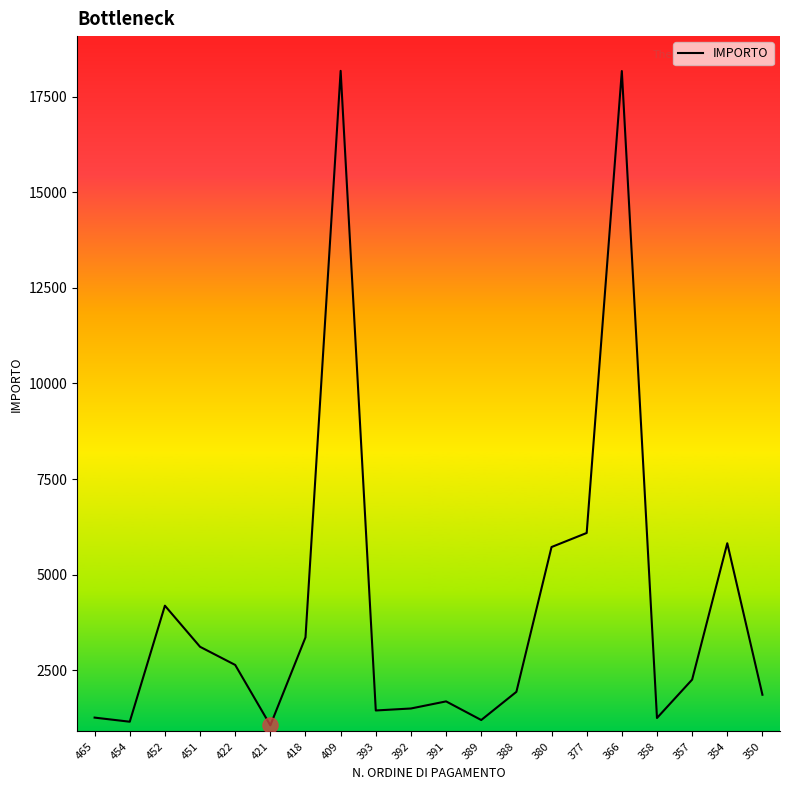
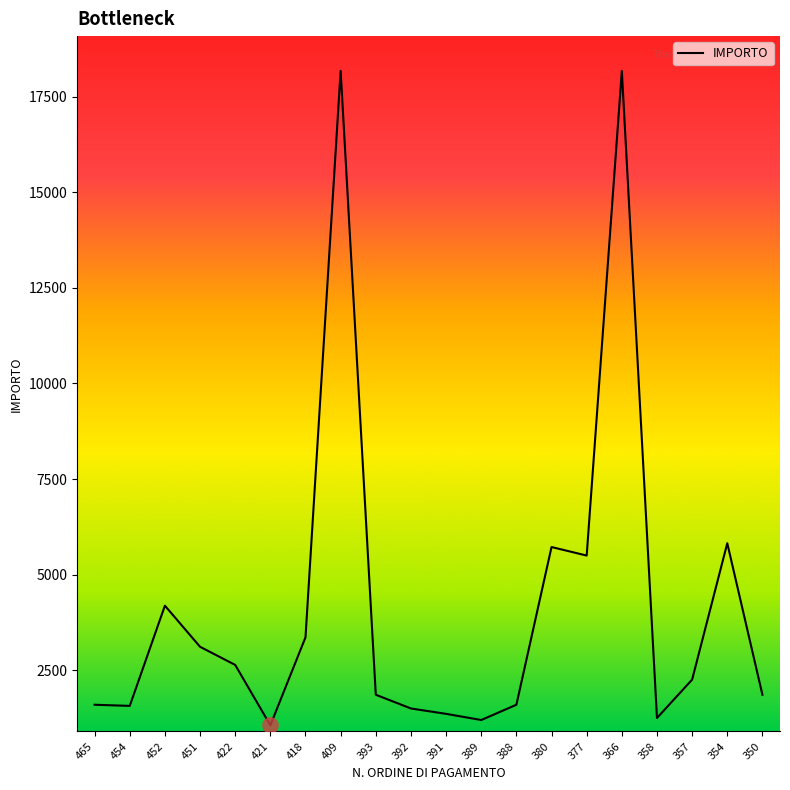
IMPORTO, 465: 1300 -> 1600
IMPORTO, 454: 1200 -> 1600
IMPORTO, 393: 1400 -> 1900
IMPORTO, 391: 1700 -> 1400
IMPORTO, 388: 1900 -> 1600
IMPORTO, 377: 6100 -> 5500
